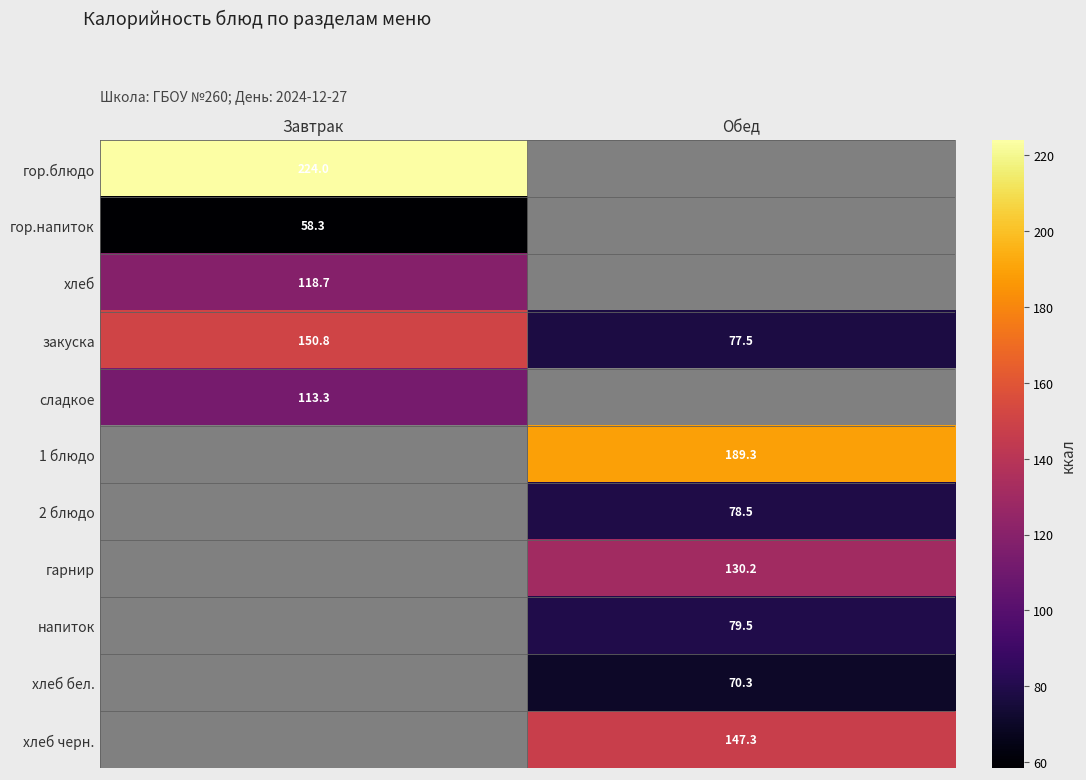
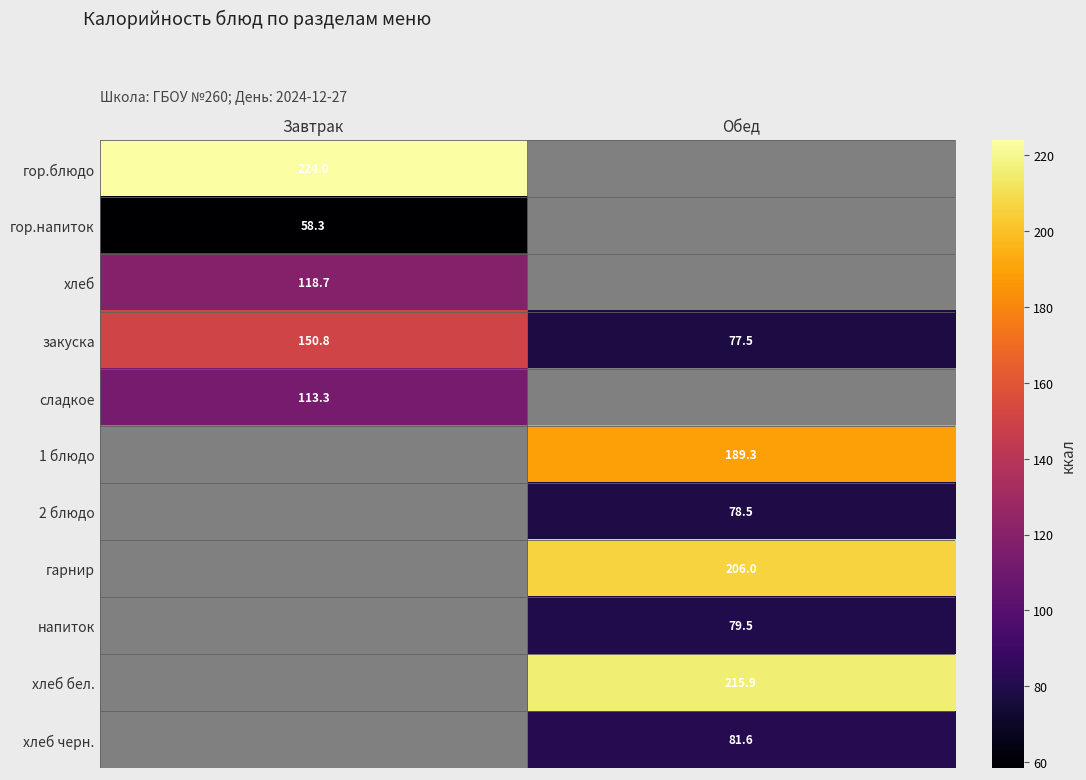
гарнир, Обед: 130.2 -> 206.0
хлеб бел., Обед: 70.3 -> 215.9
хлеб черн., Обед: 147.3 -> 81.6
